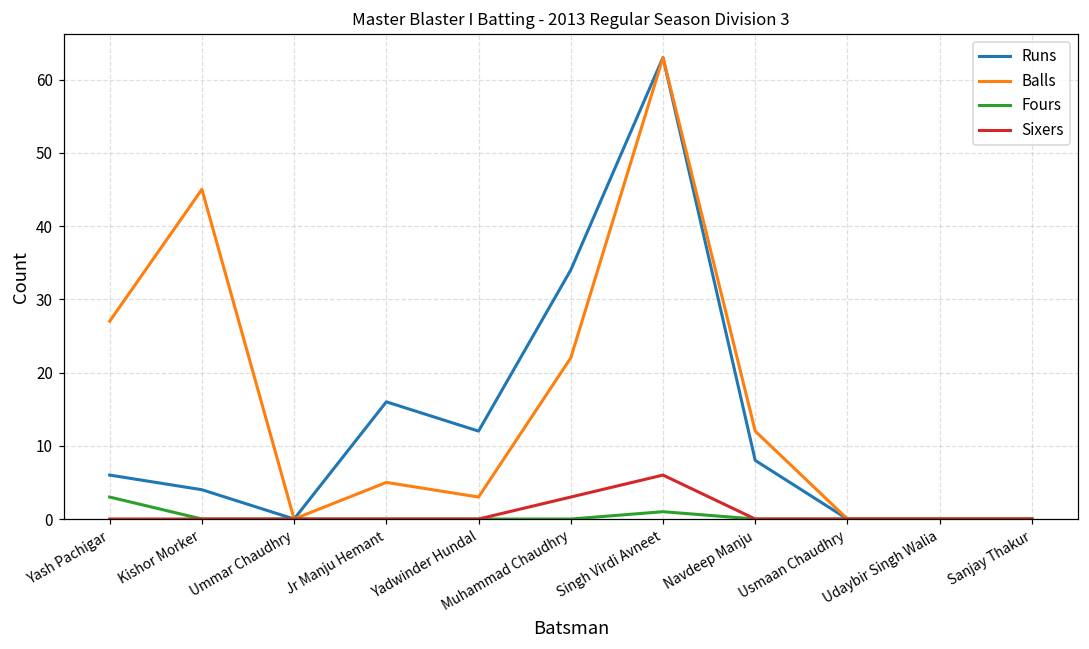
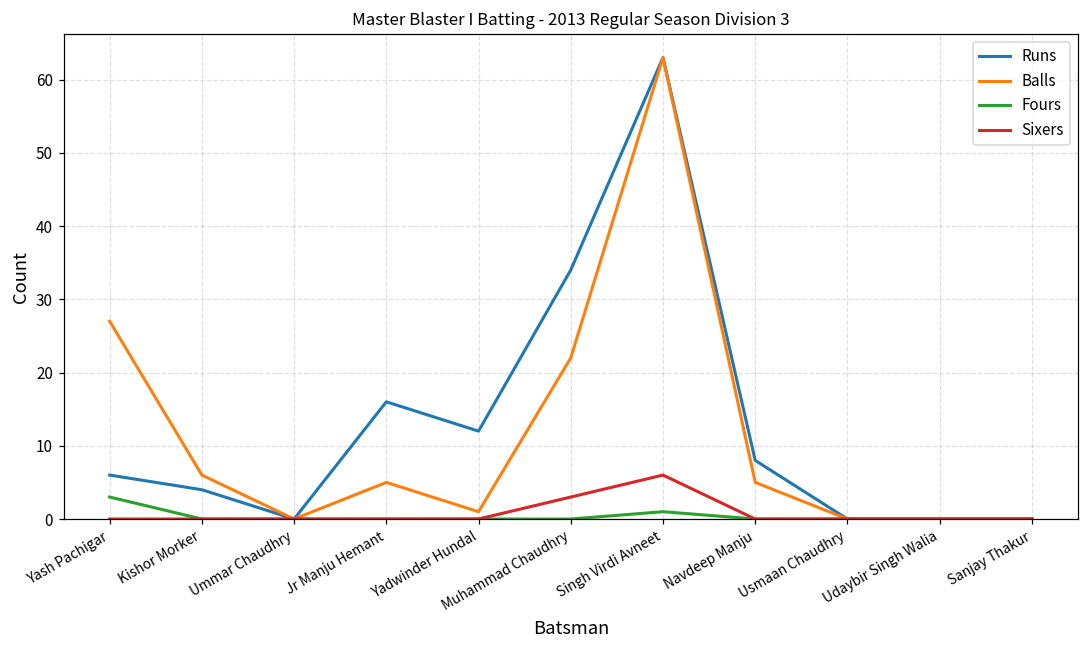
Balls, Kishor Morker: 45 -> 6
Balls, Yadwinder Hundal: 3 -> 1
Balls, Navdeep Manju: 12 -> 5
